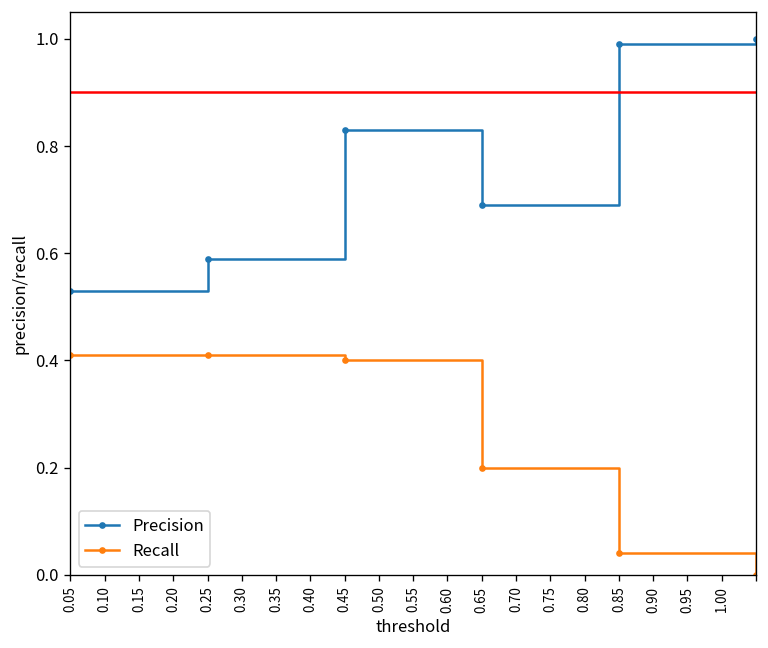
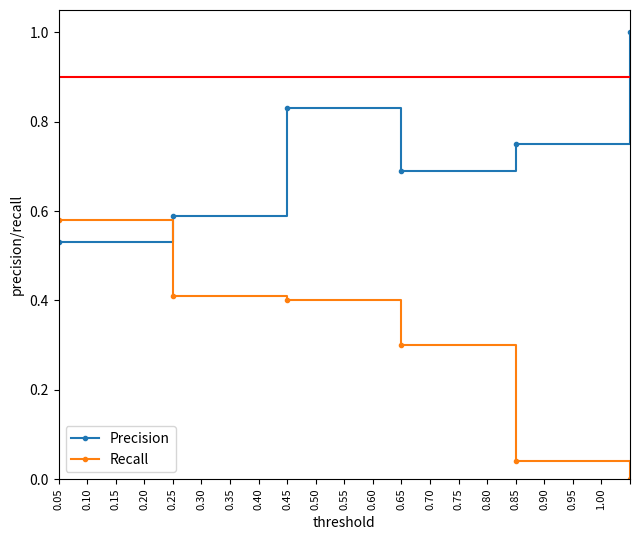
Recall, 0.05: 0.41 -> 0.58
Recall, 0.65: 0.2 -> 0.3
Precision, 0.85: 0.99 -> 0.75
